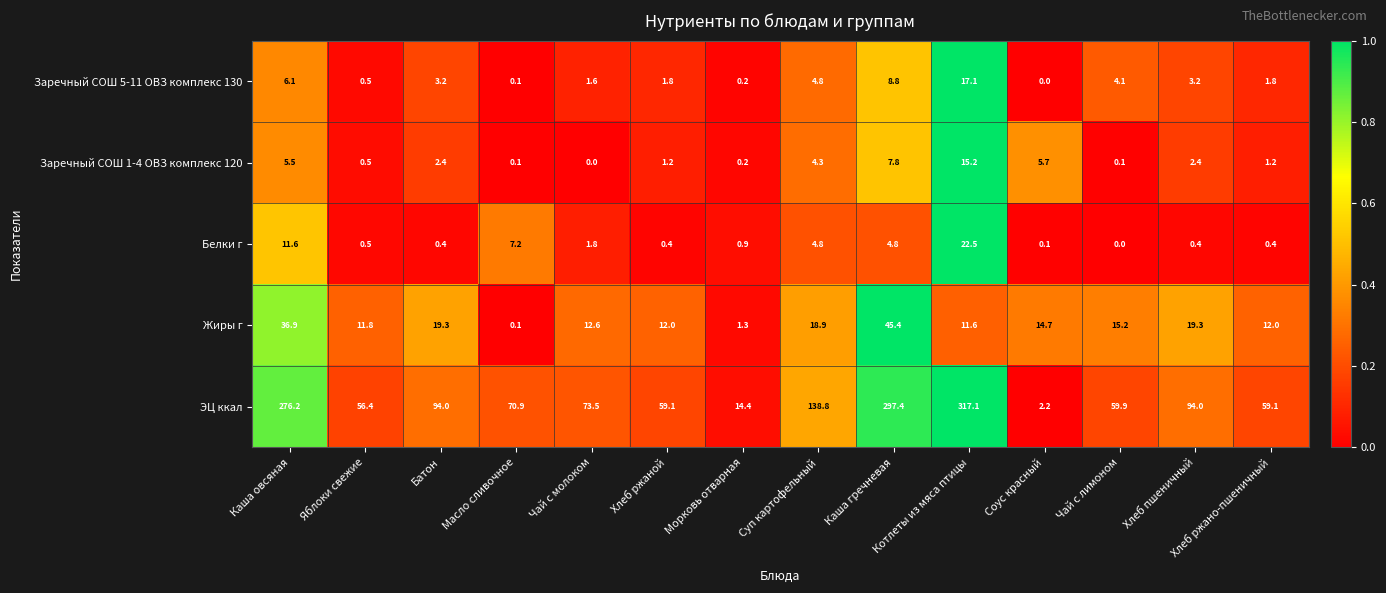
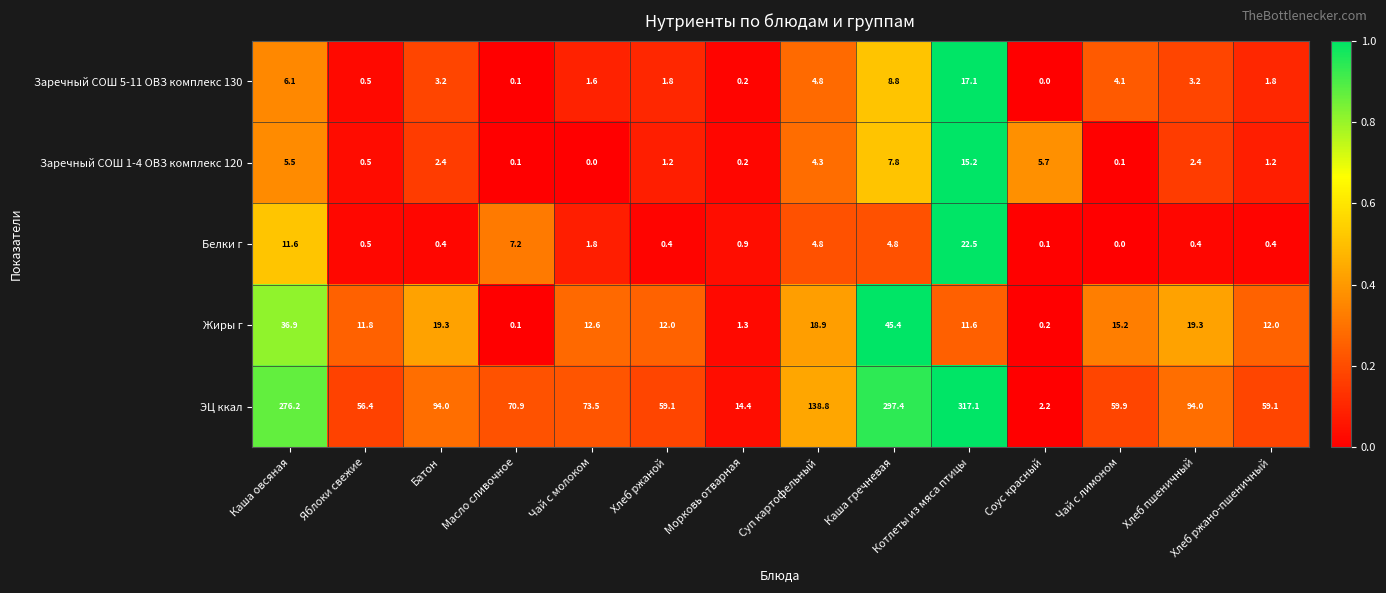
Жиры г, Соус красный: 14.7 -> 0.2
